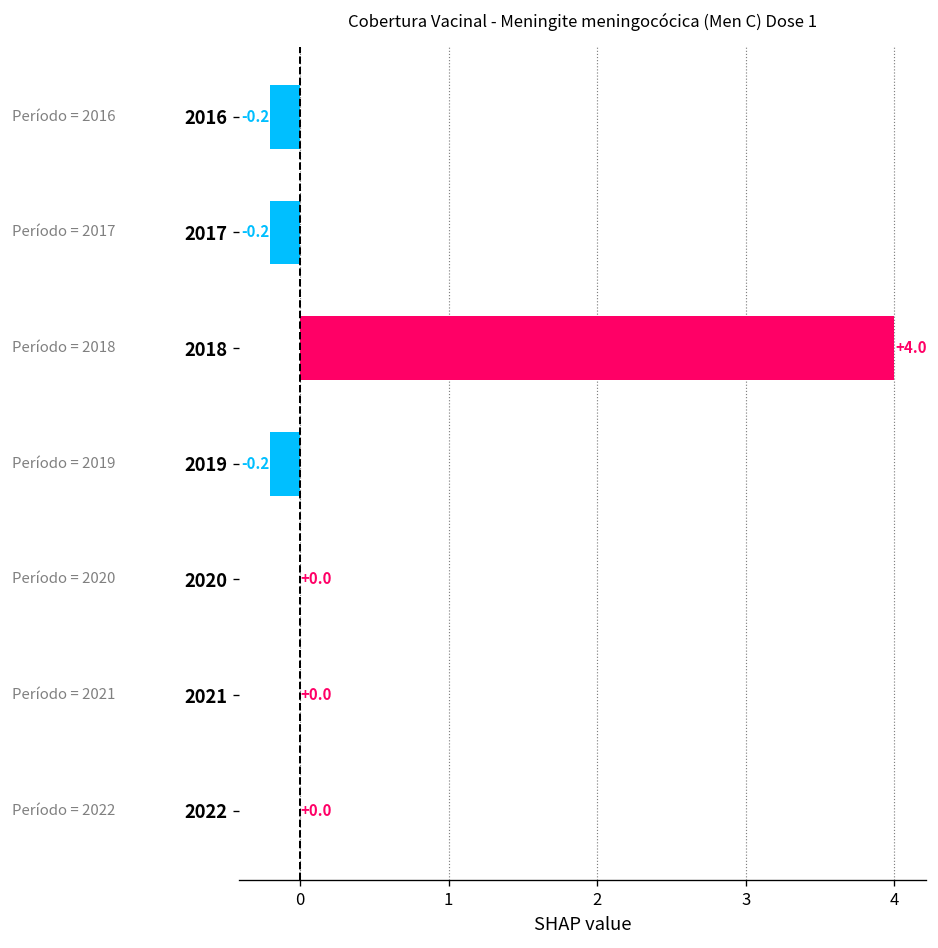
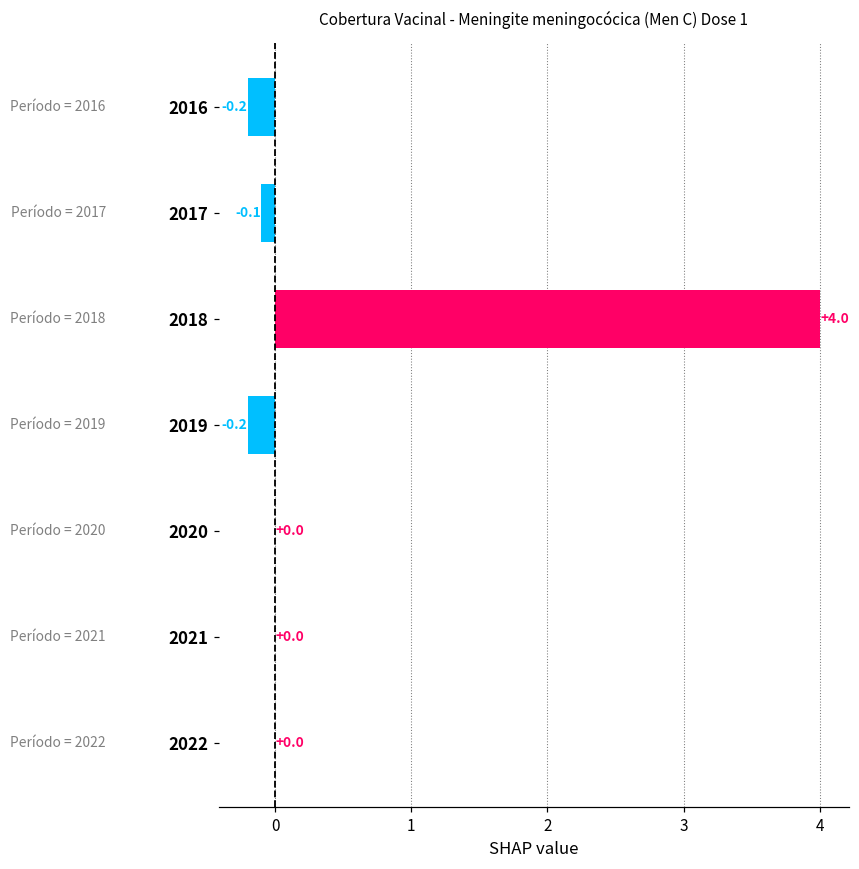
2017: -0.2 -> -0.1
